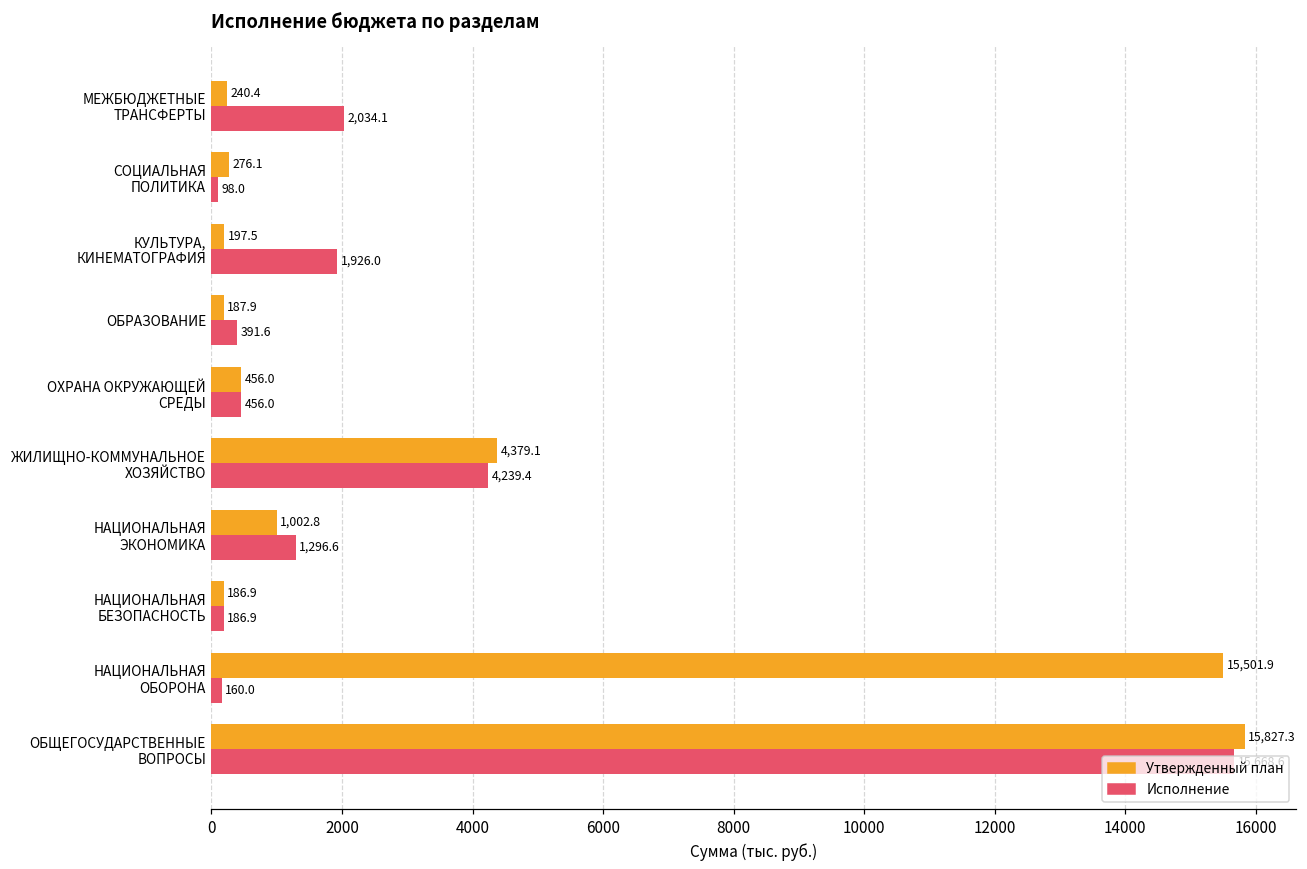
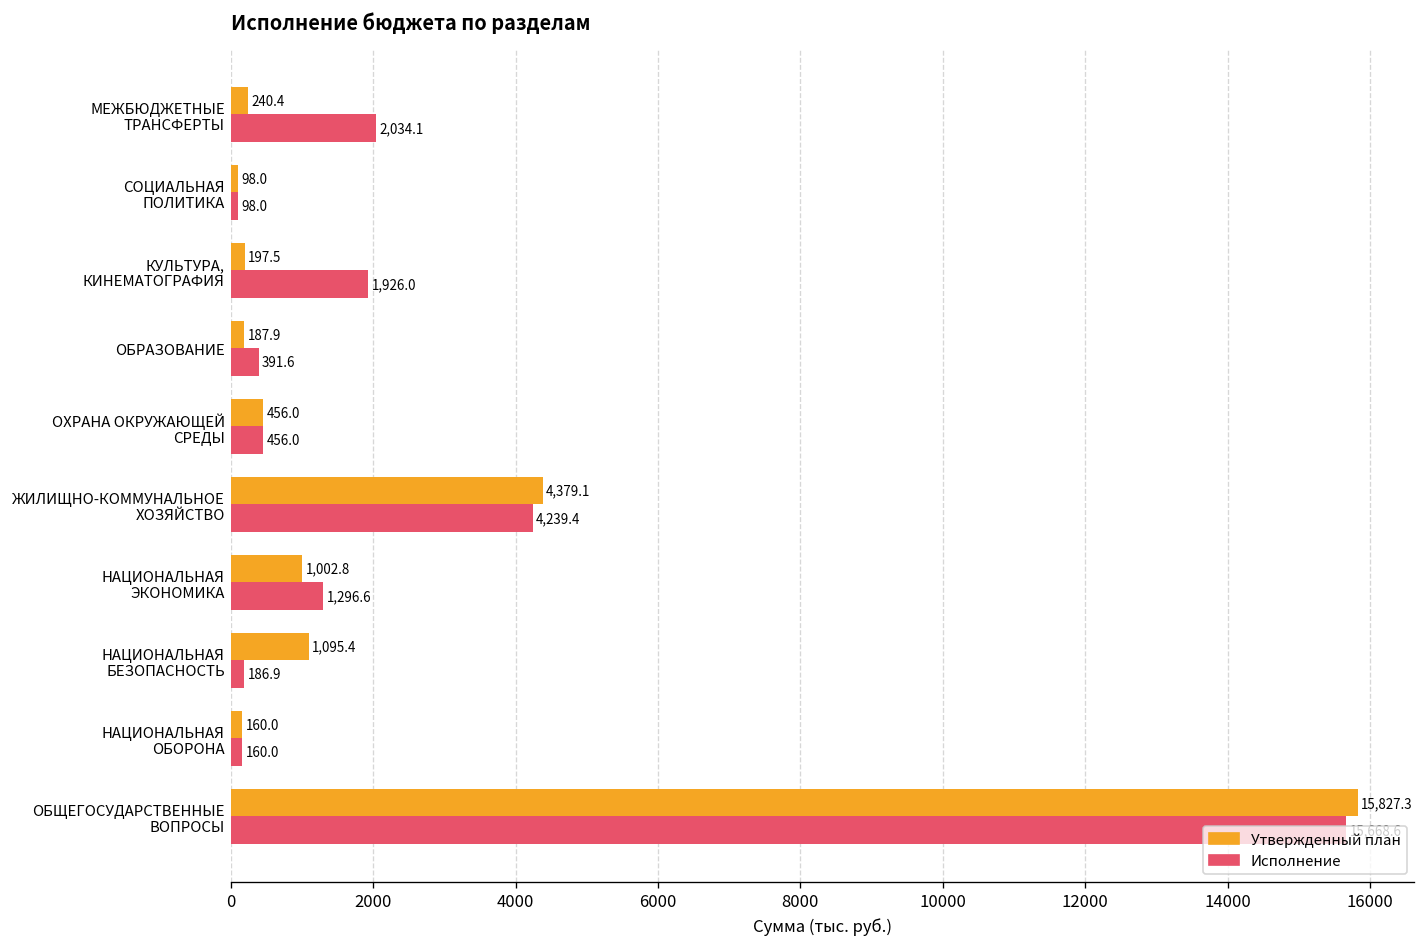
Утвержденный план, СОЦИАЛЬНАЯ ПОЛИТИКА: 276.1 -> 98.0
Утвержденный план, НАЦИОНАЛЬНАЯ БЕЗОПАСНОСТЬ: 186.9 -> 1,095.4
Утвержденный план, НАЦИОНАЛЬНАЯ ОБОРОНА: 15,501.9 -> 160.0
